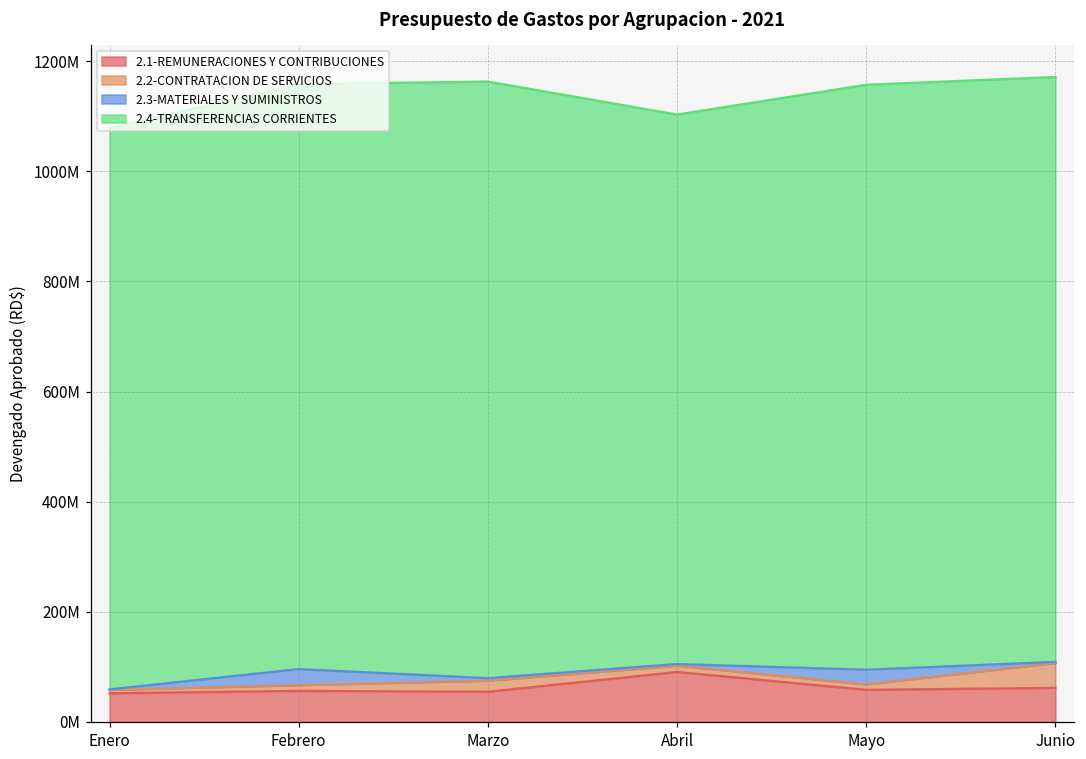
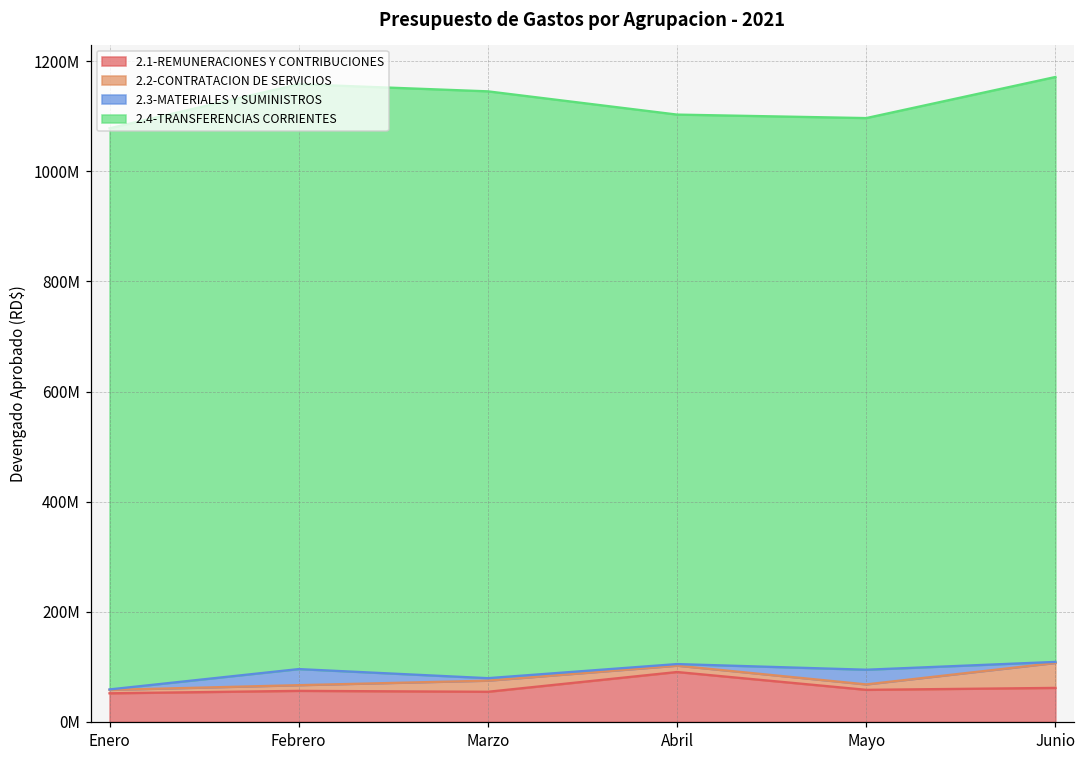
2.4-TRANSFERENCIAS CORRIENTES, Marzo: 1080000000 -> 1070000000
2.4-TRANSFERENCIAS CORRIENTES, Mayo: 1060000000 -> 1000000000
